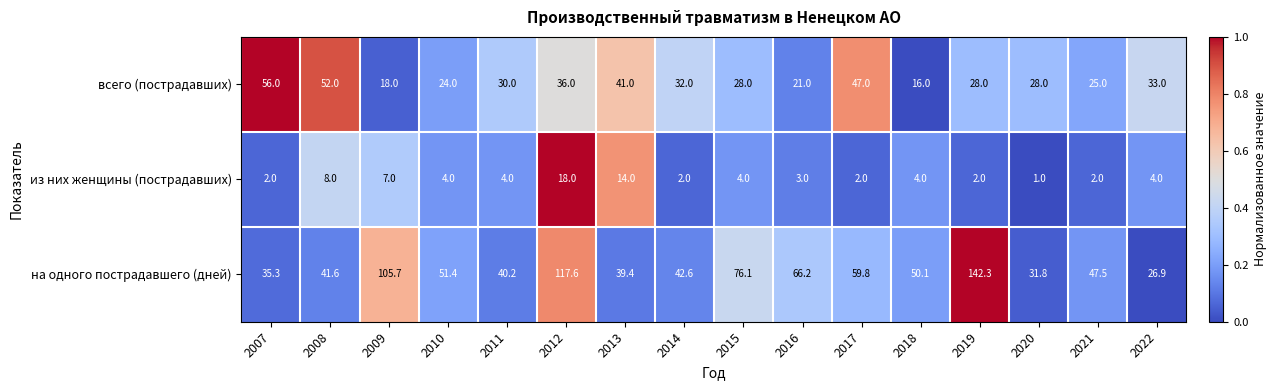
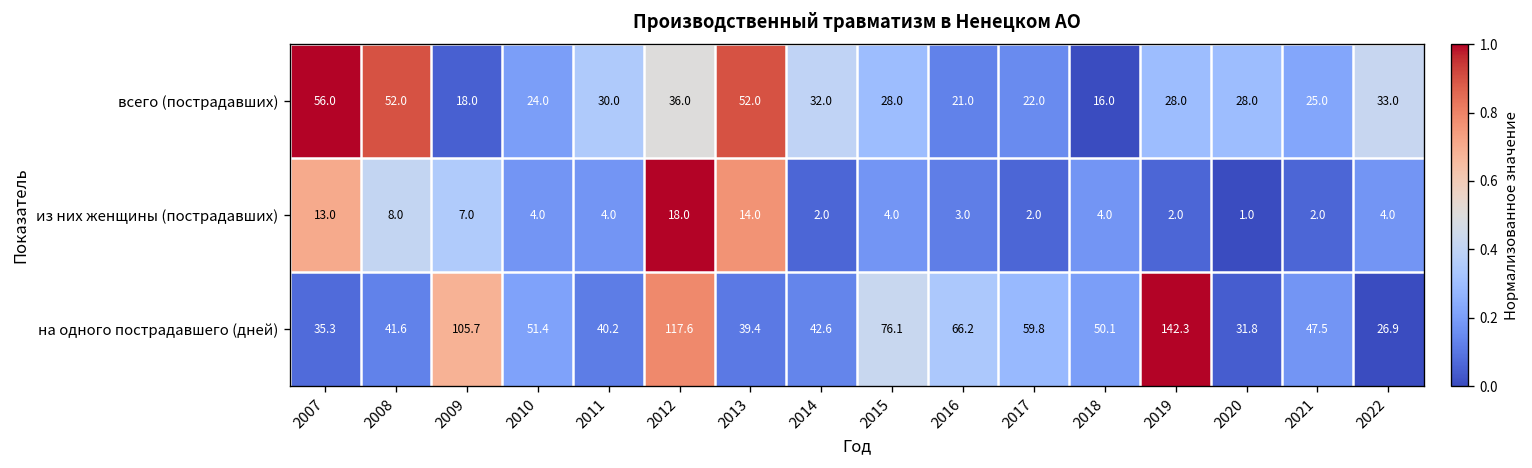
всего (пострадавших), 2013: 41.0 -> 52.0
всего (пострадавших), 2017: 47.0 -> 22.0
из них женщины (пострадавших), 2007: 2.0 -> 13.0
